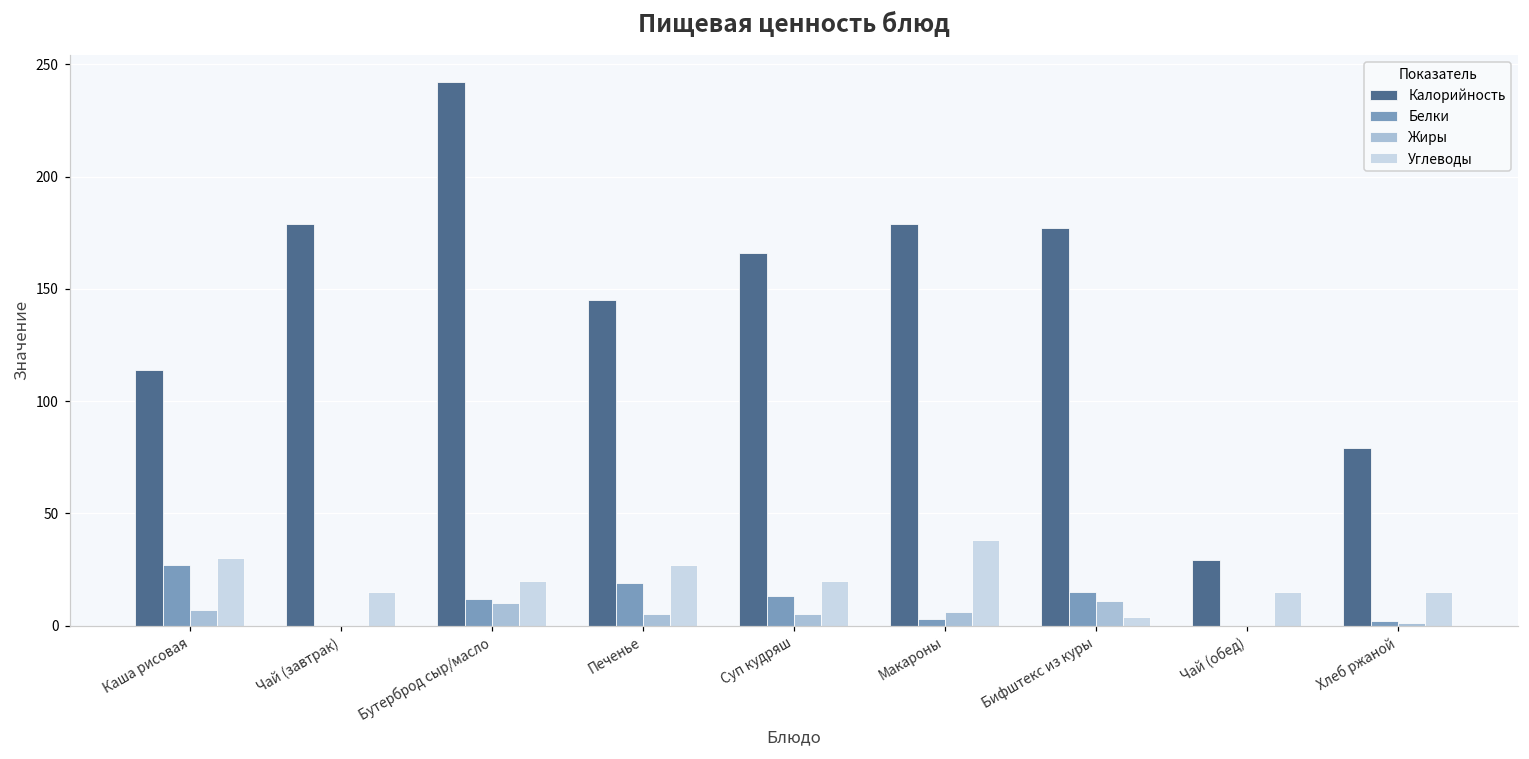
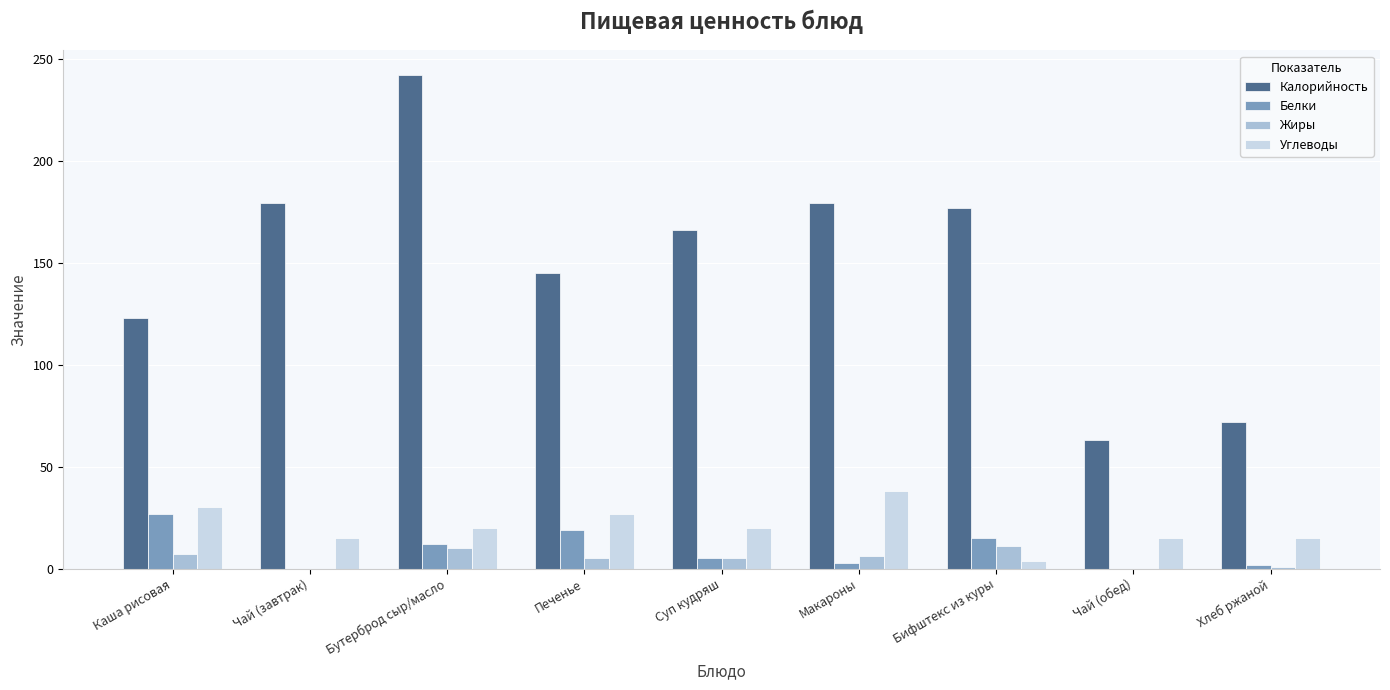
Калорийность, Каша рисовая: 114 -> 123
Белки, Суп кудряш: 13 -> 5
Калорийность, Чай (обед): 29 -> 63
Калорийность, Хлеб ржаной: 79 -> 72
